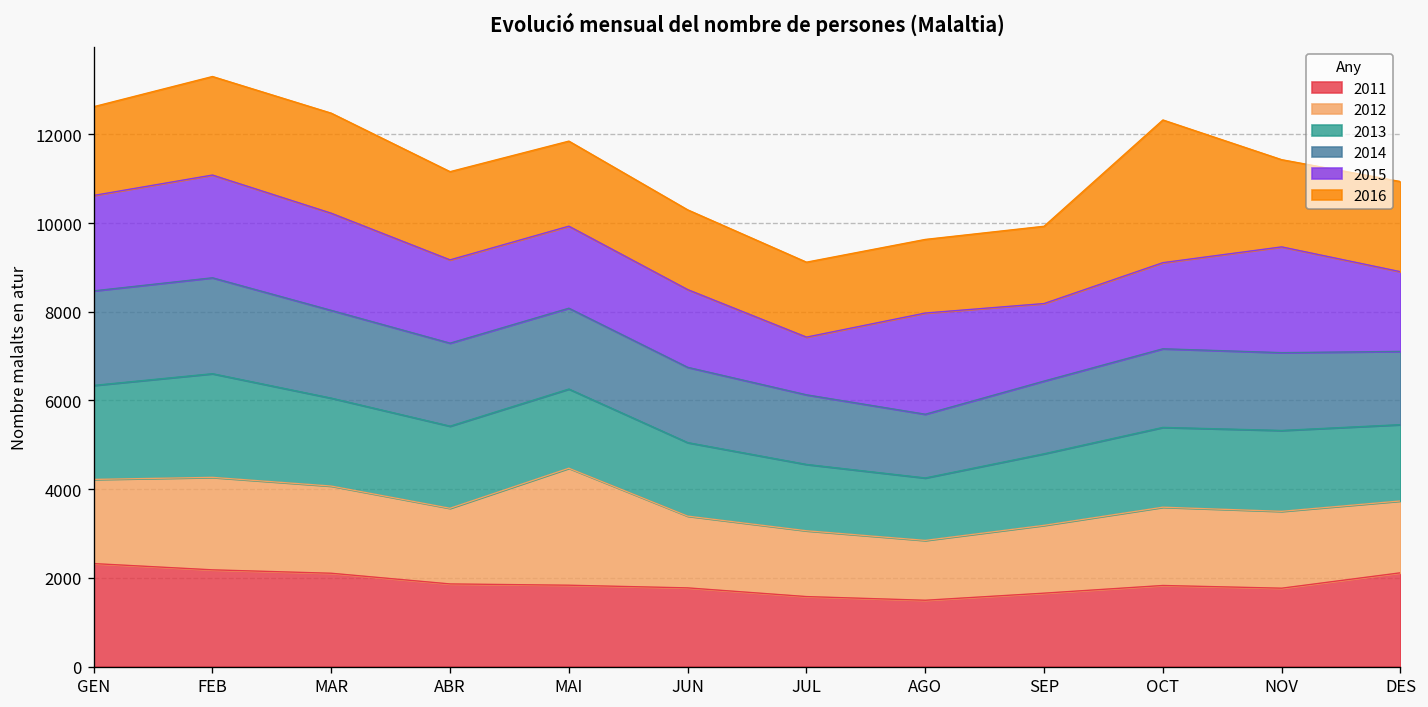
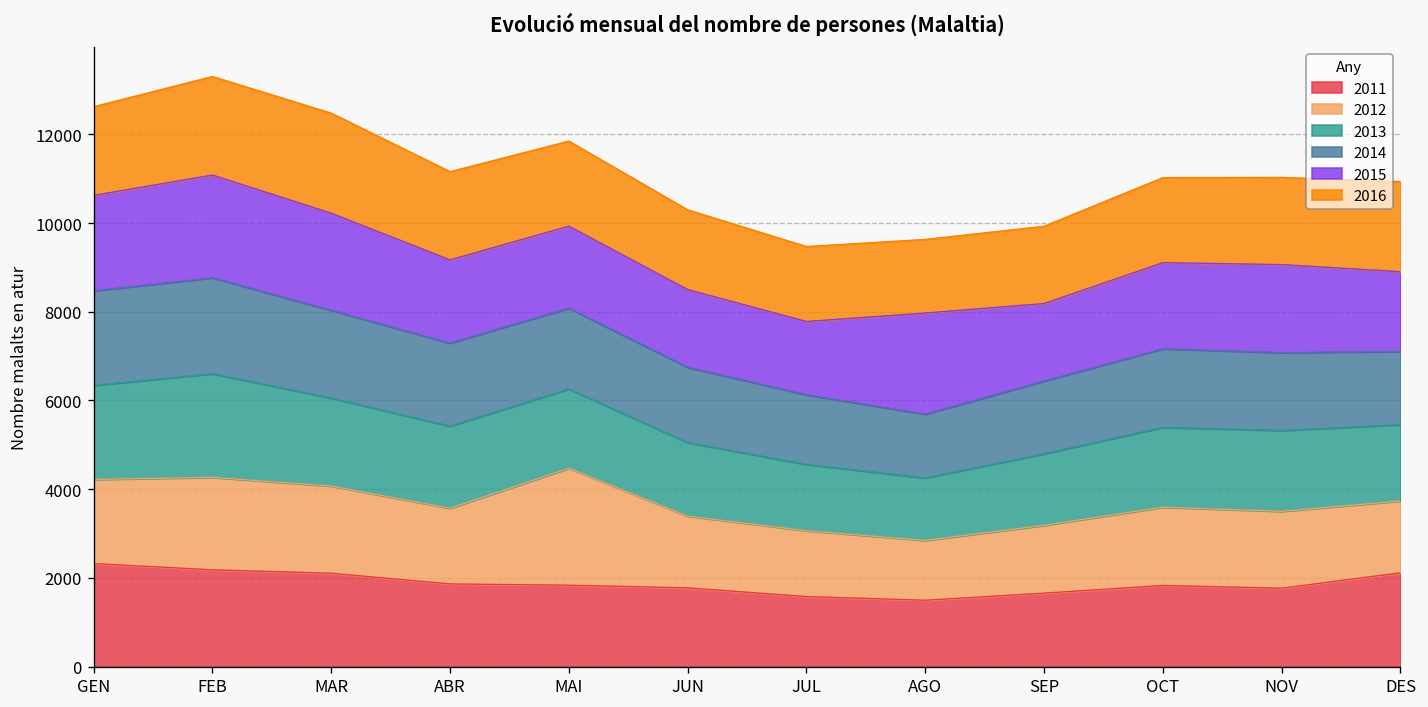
2015, JUL: 1300 -> 1700
2016, OCT: 3200 -> 1900
2015, NOV: 2400 -> 2000
